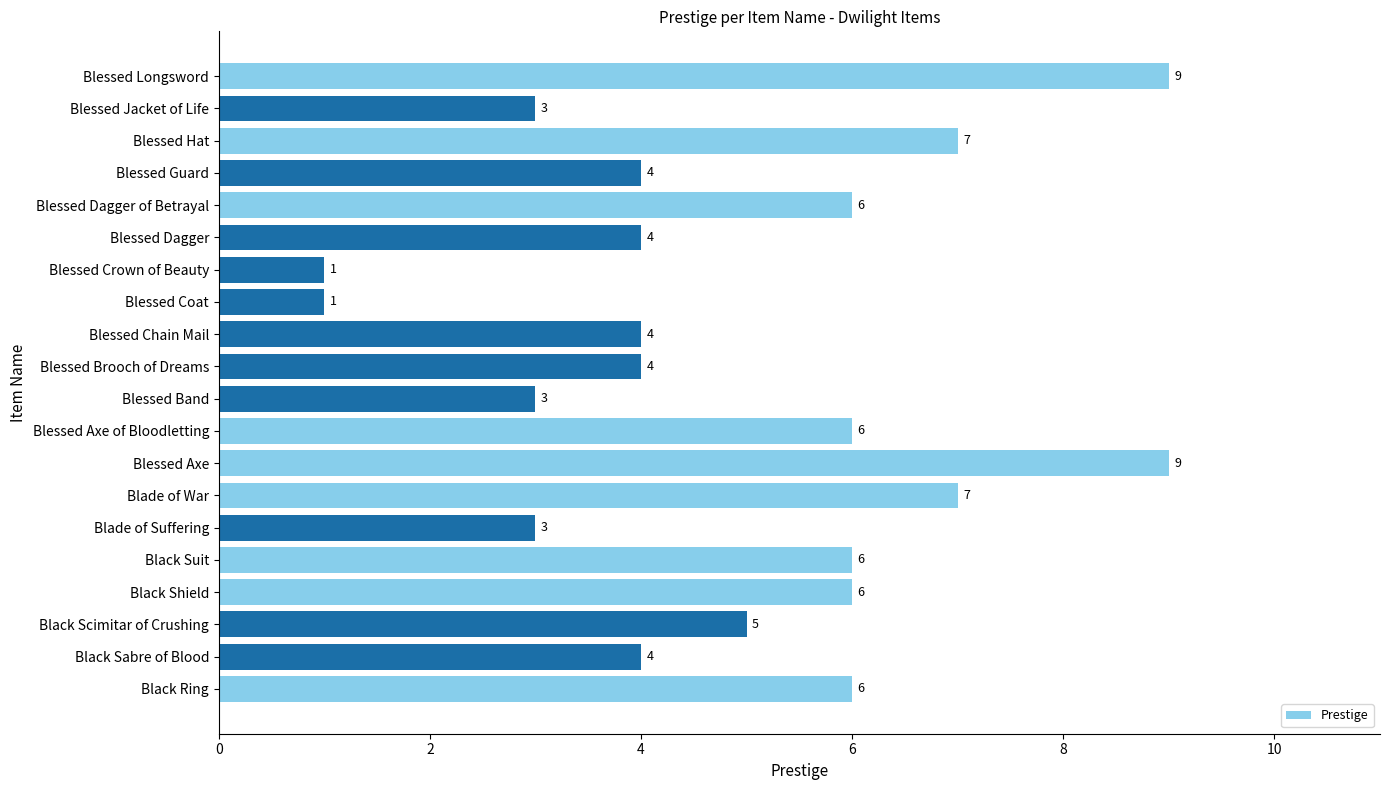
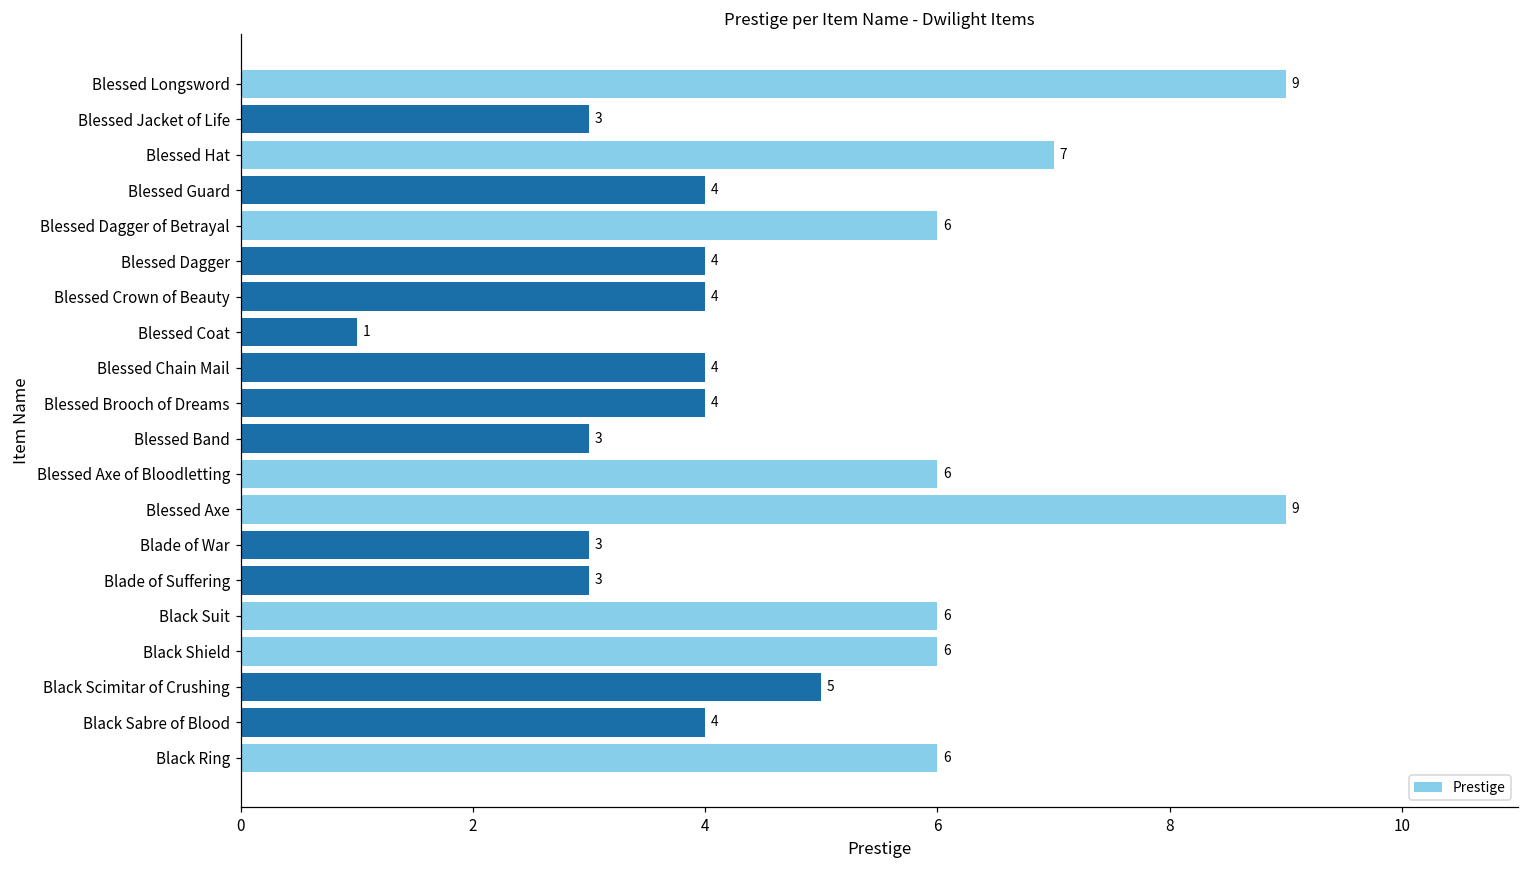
Blessed Crown of Beauty: 1 -> 4
Blade of War: 7 -> 3
